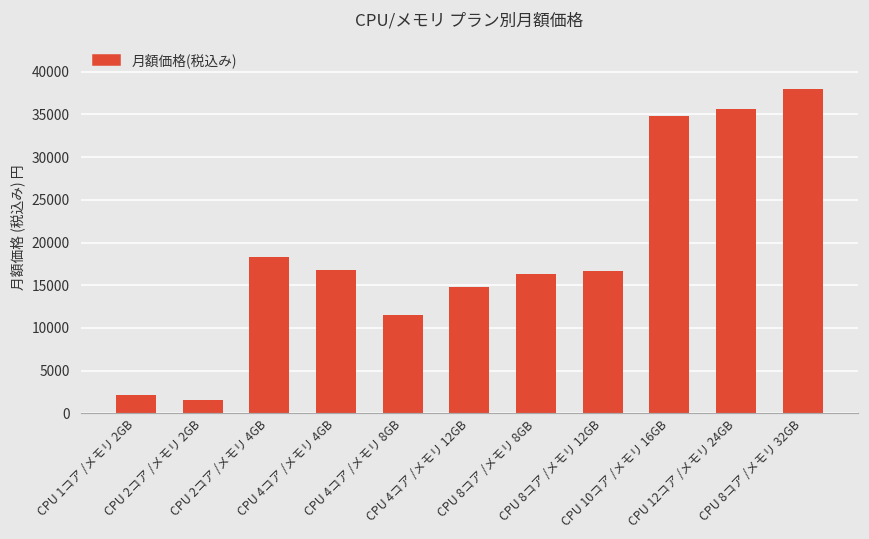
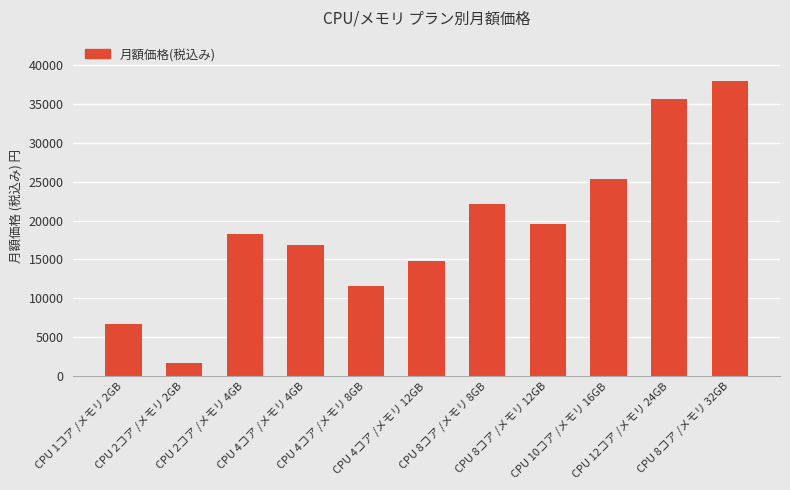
CPU 1コア /メモリ 2GB: 2000 -> 7000
CPU 8コア /メモリ 8GB: 16000 -> 22000
CPU 8コア /メモリ 12GB: 17000 -> 20000
CPU 10コア /メモリ 16GB: 35000 -> 25000
